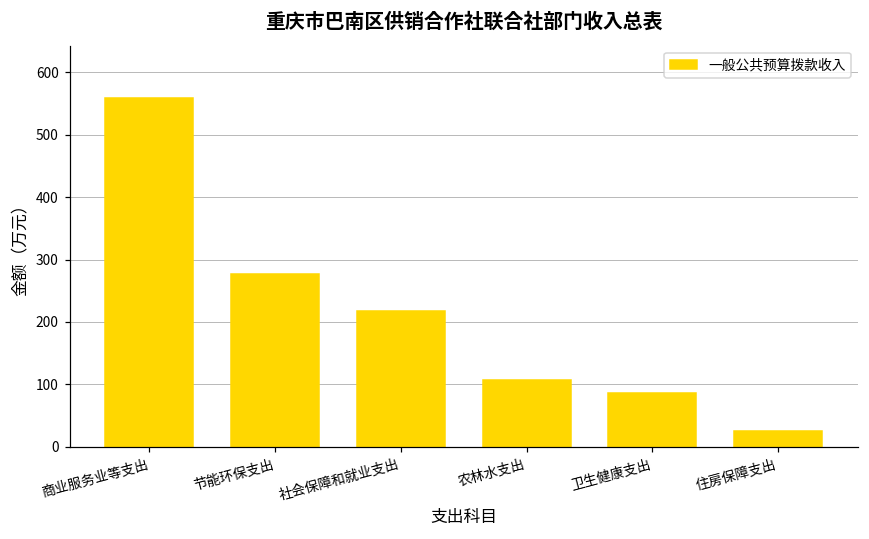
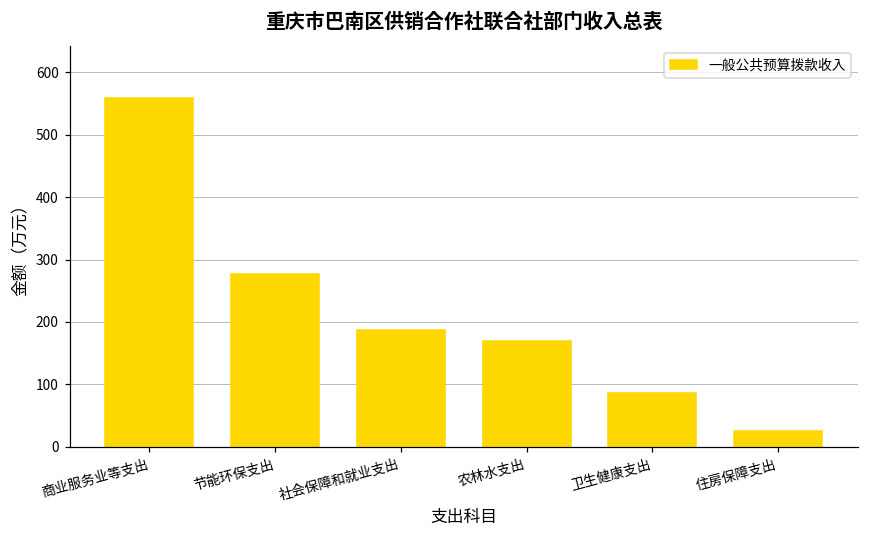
社会保障和就业支出: 220 -> 190
农林水支出: 110 -> 170
